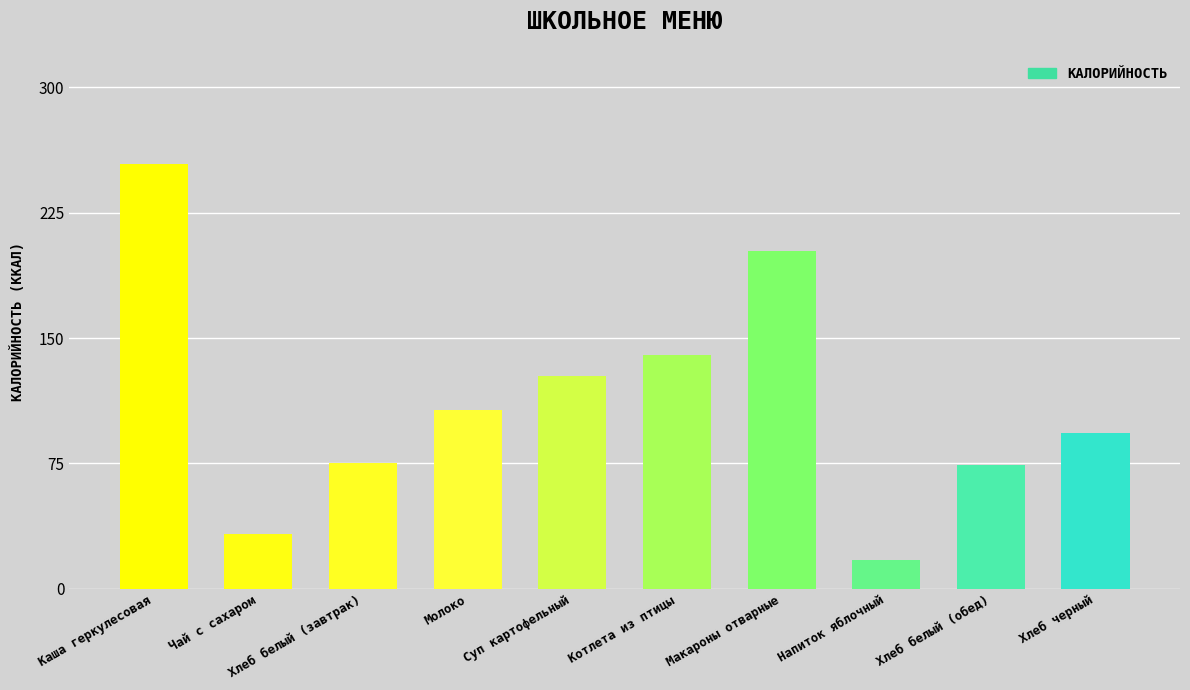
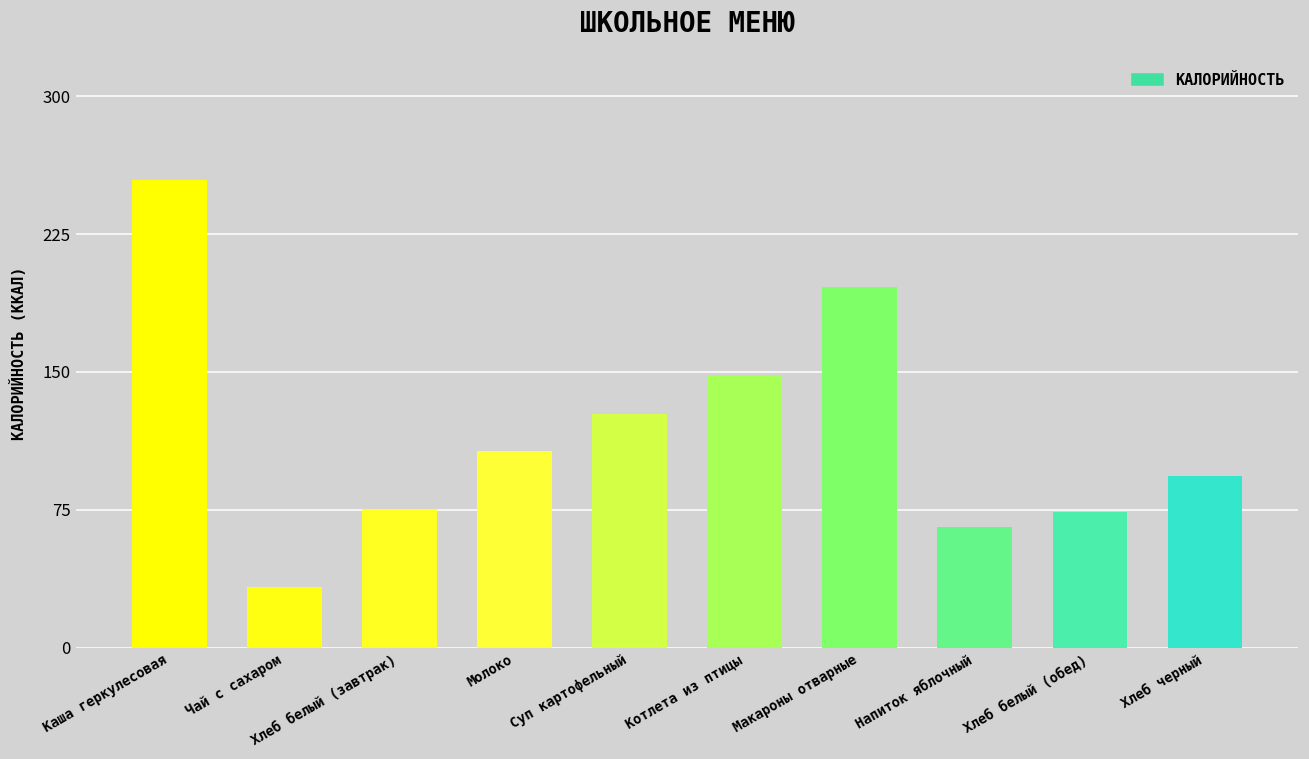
Котлета из птицы: 140 -> 148
Макароны отварные: 202 -> 196
Напиток яблочный: 17 -> 66
